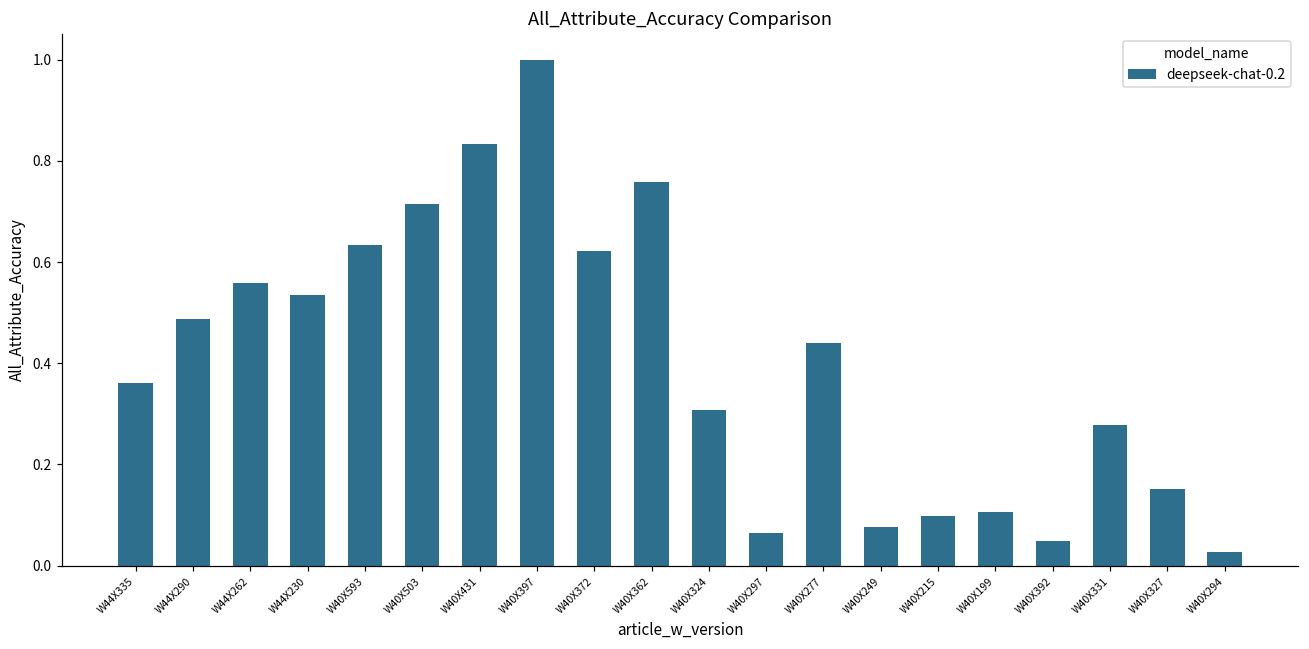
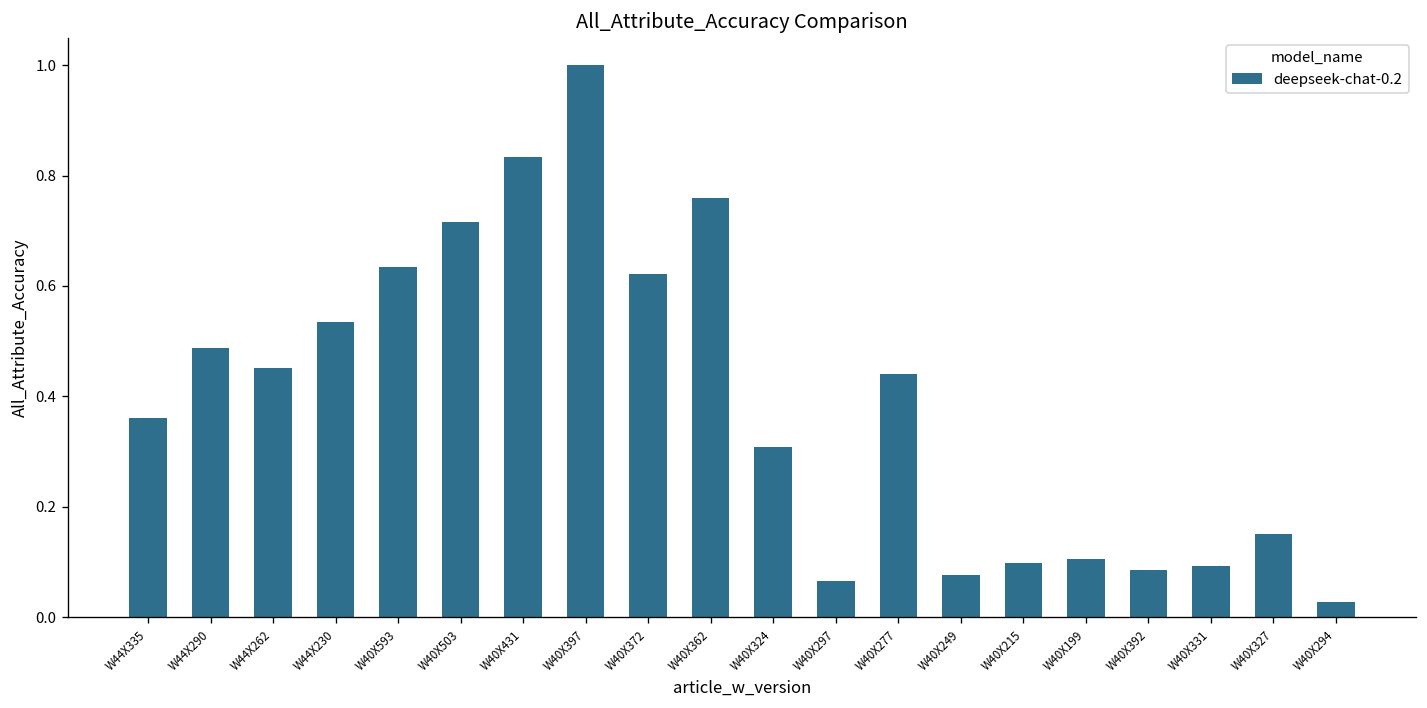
W44X262: 0.56 -> 0.45
W40X392: 0.05 -> 0.09
W40X331: 0.28 -> 0.09
